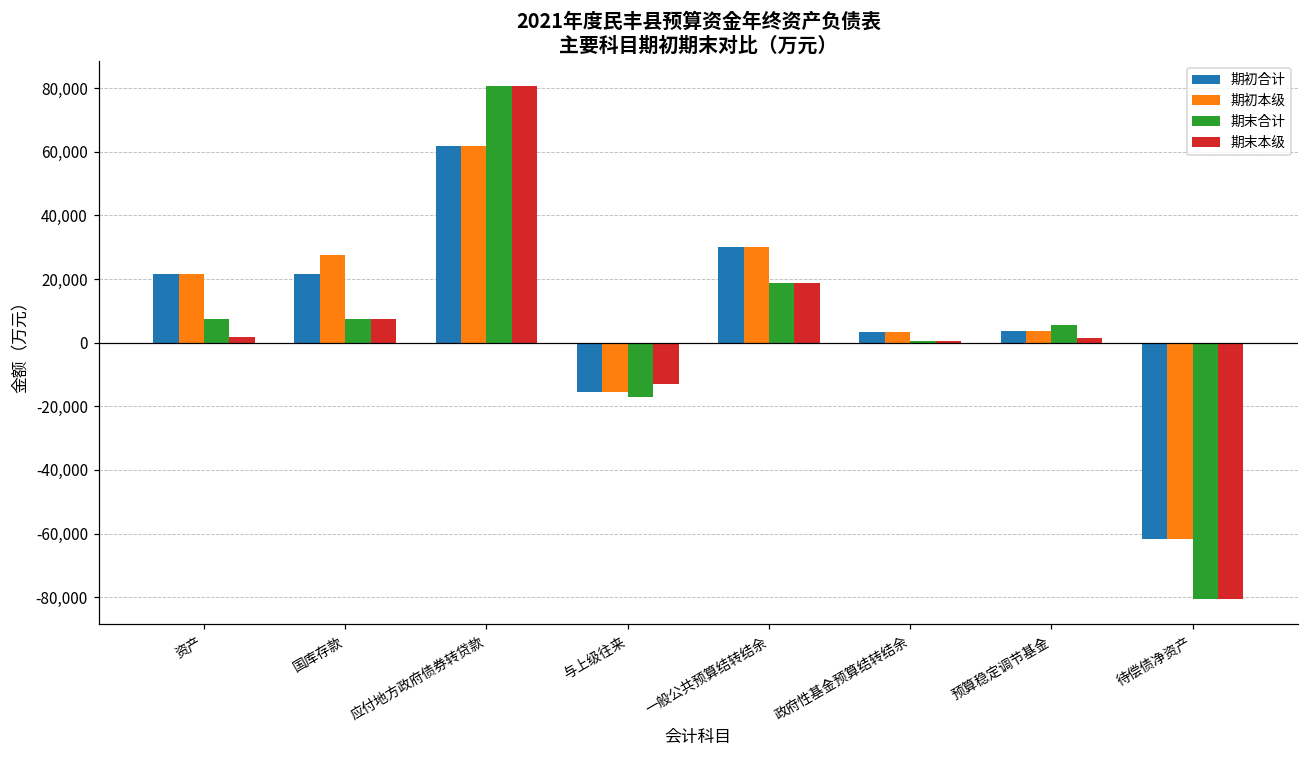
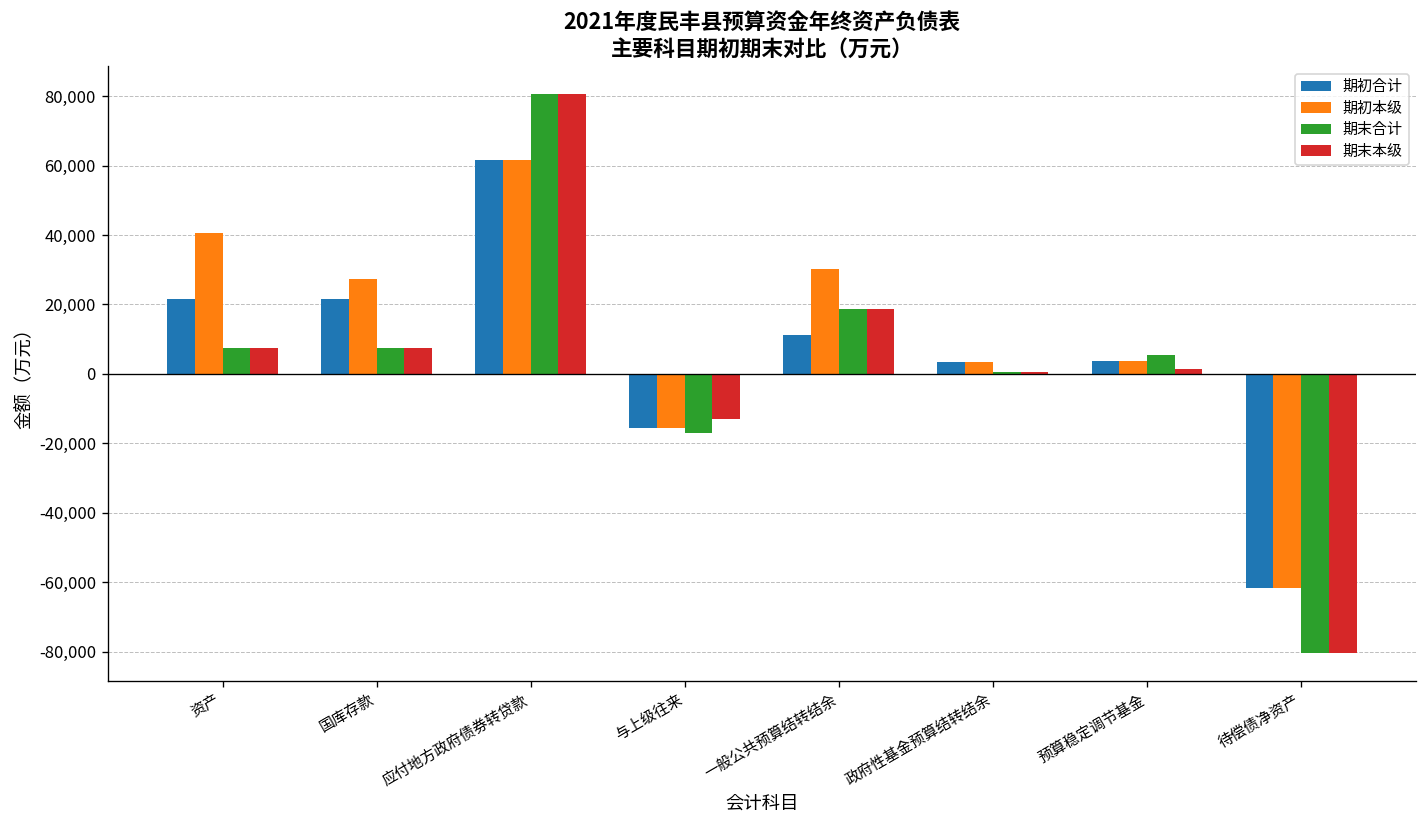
期初本级, 资产: 22,000 -> 41,000
期末本级, 资产: 2,000 -> 8,000
期初合计, 一般公共预算结转结余: 30,000 -> 11,000
